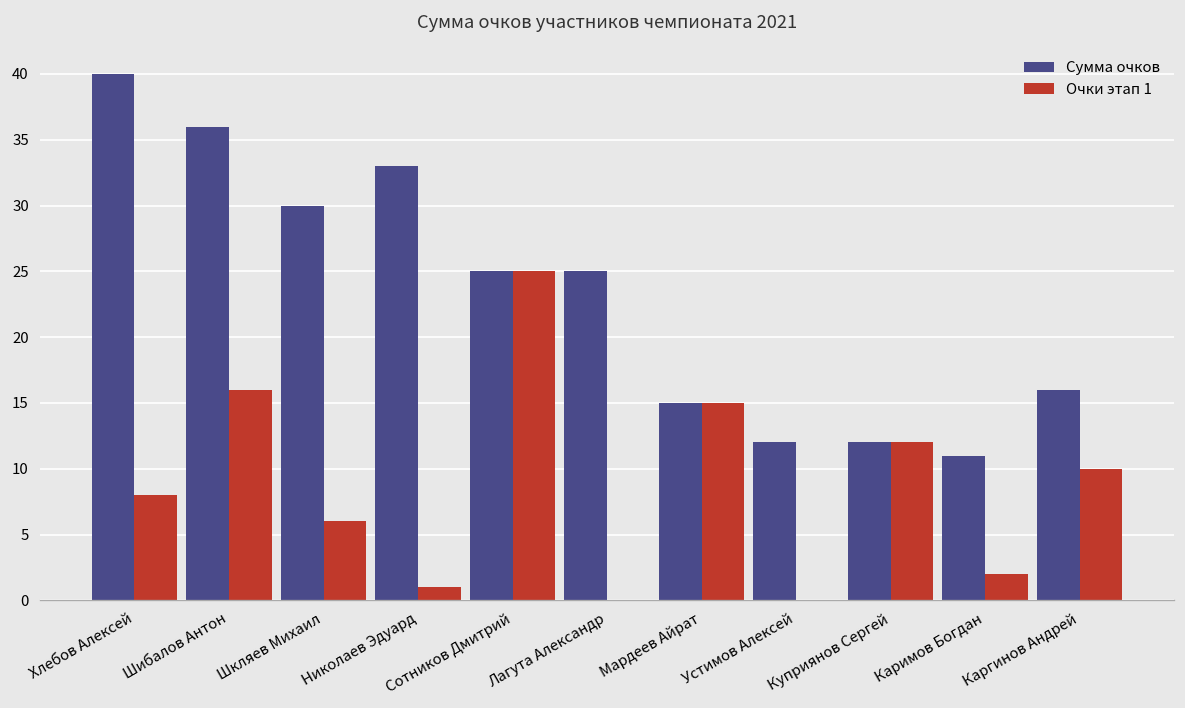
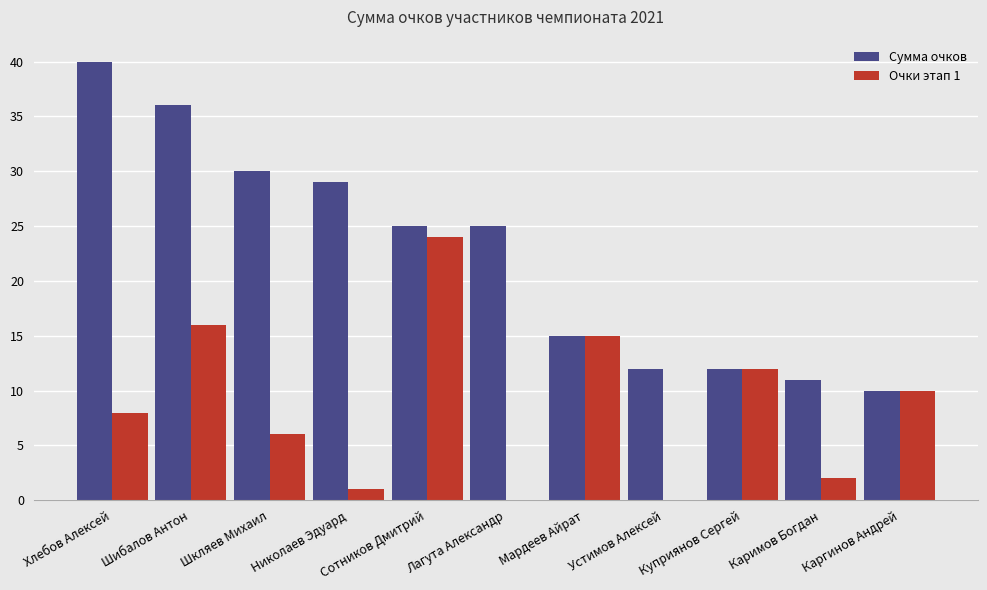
Сумма очков, Николаев Эдуард: 33 -> 29
Очки этап 1, Сотников Дмитрий: 25 -> 24
Сумма очков, Каргинов Андрей: 16 -> 10
